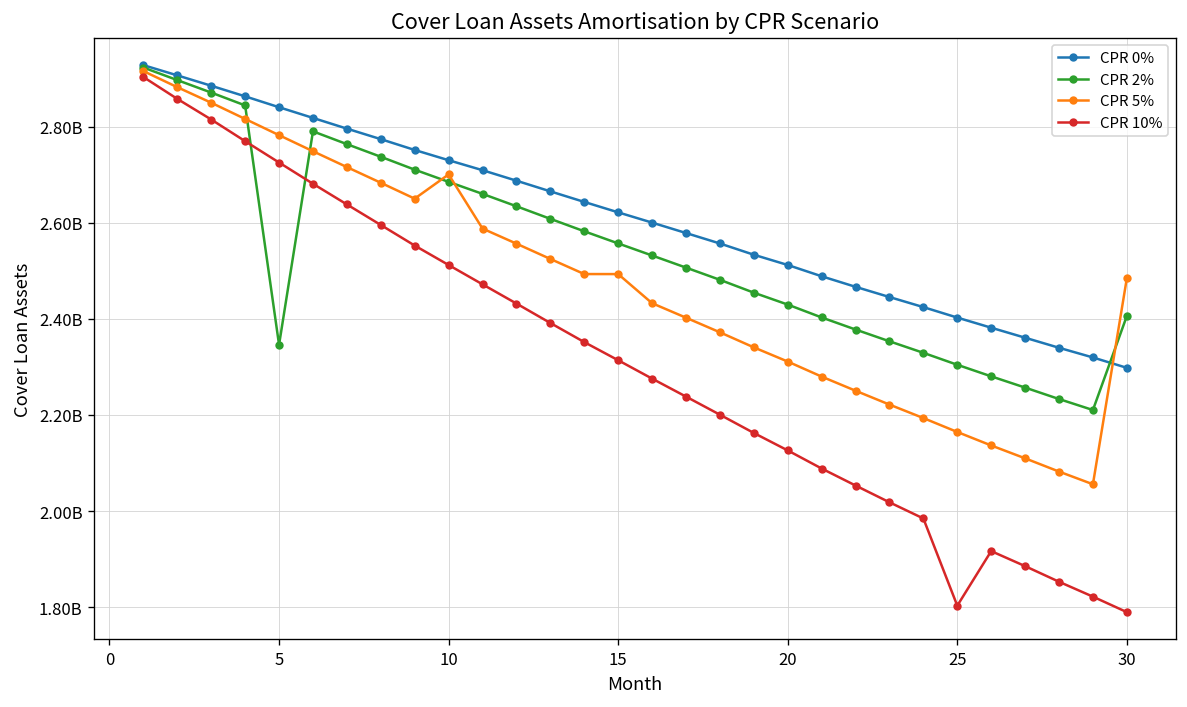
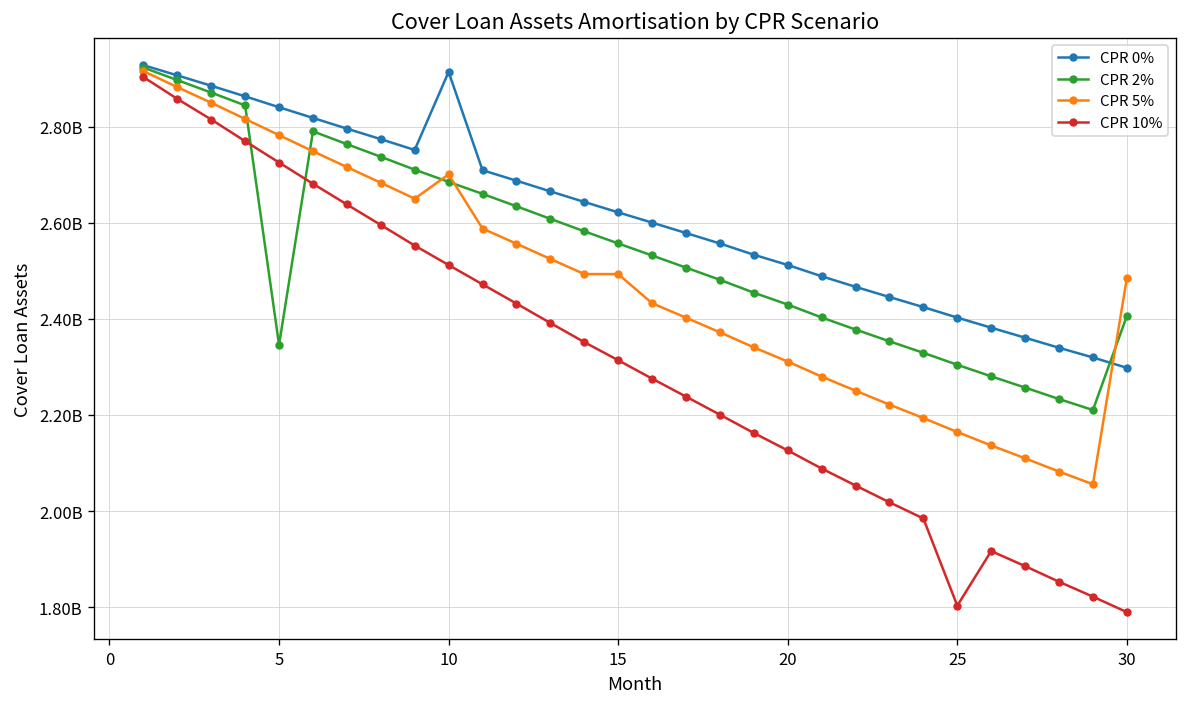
CPR 0%, 10: 2730000000 -> 2910000000
